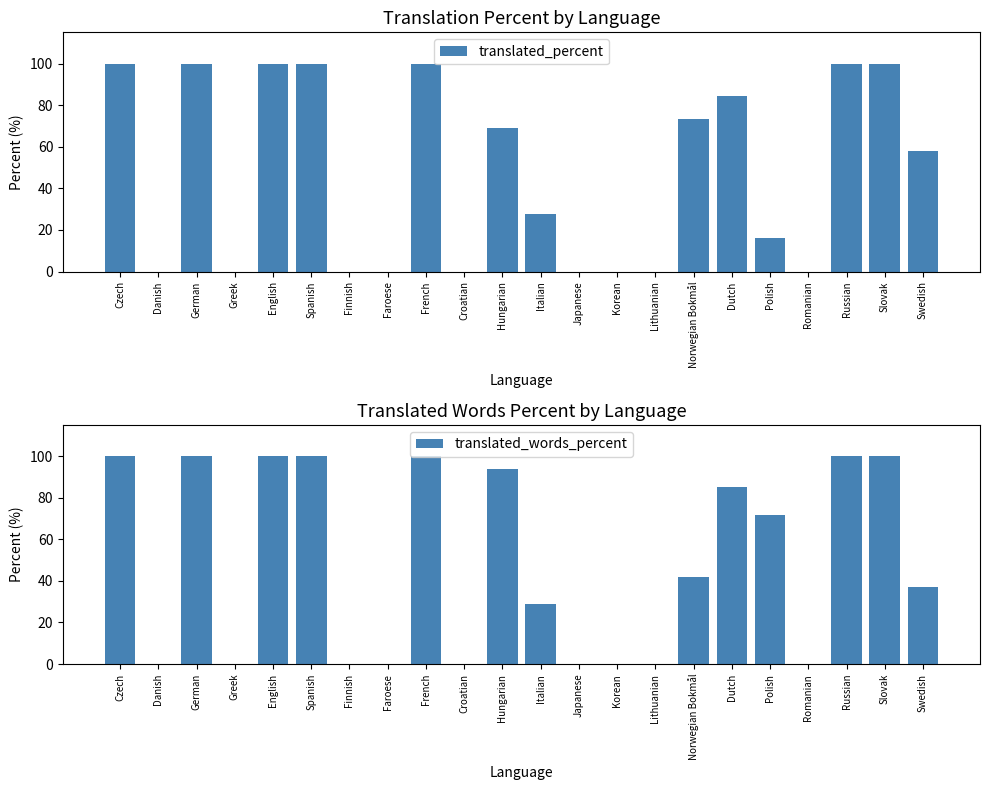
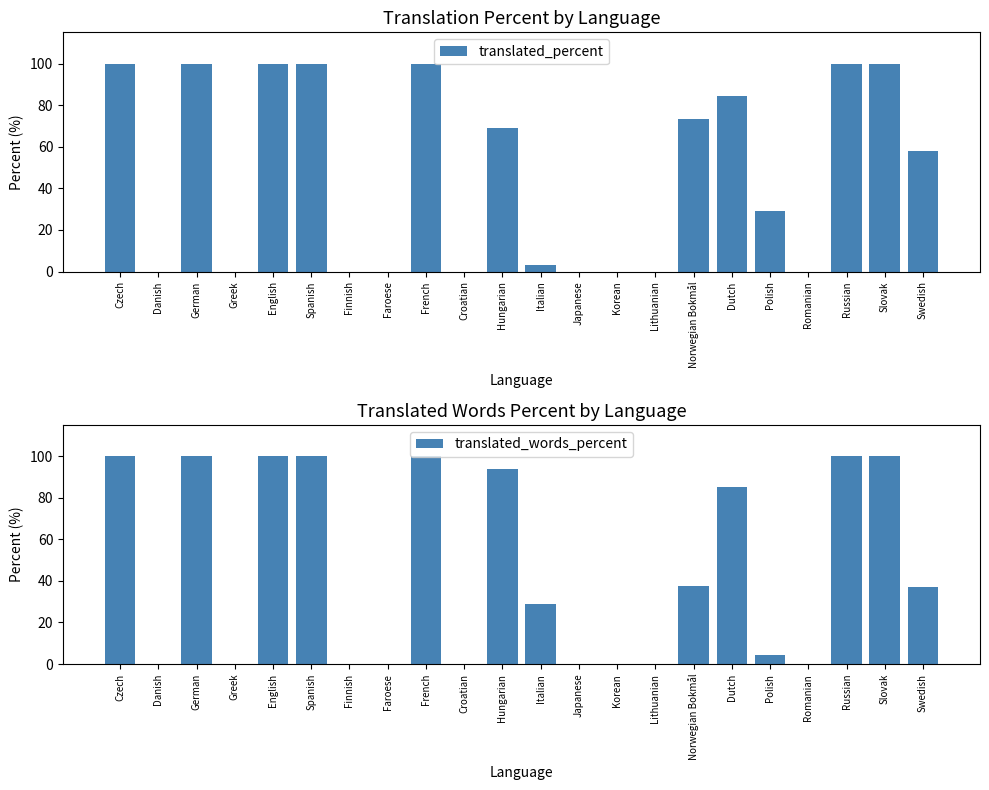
Translation Percent by Language, Italian: 28 -> 3
Translation Percent by Language, Polish: 16 -> 29
Translated Words Percent by Language, Norwegian Bokmål: 42 -> 37
Translated Words Percent by Language, Polish: 72 -> 5
